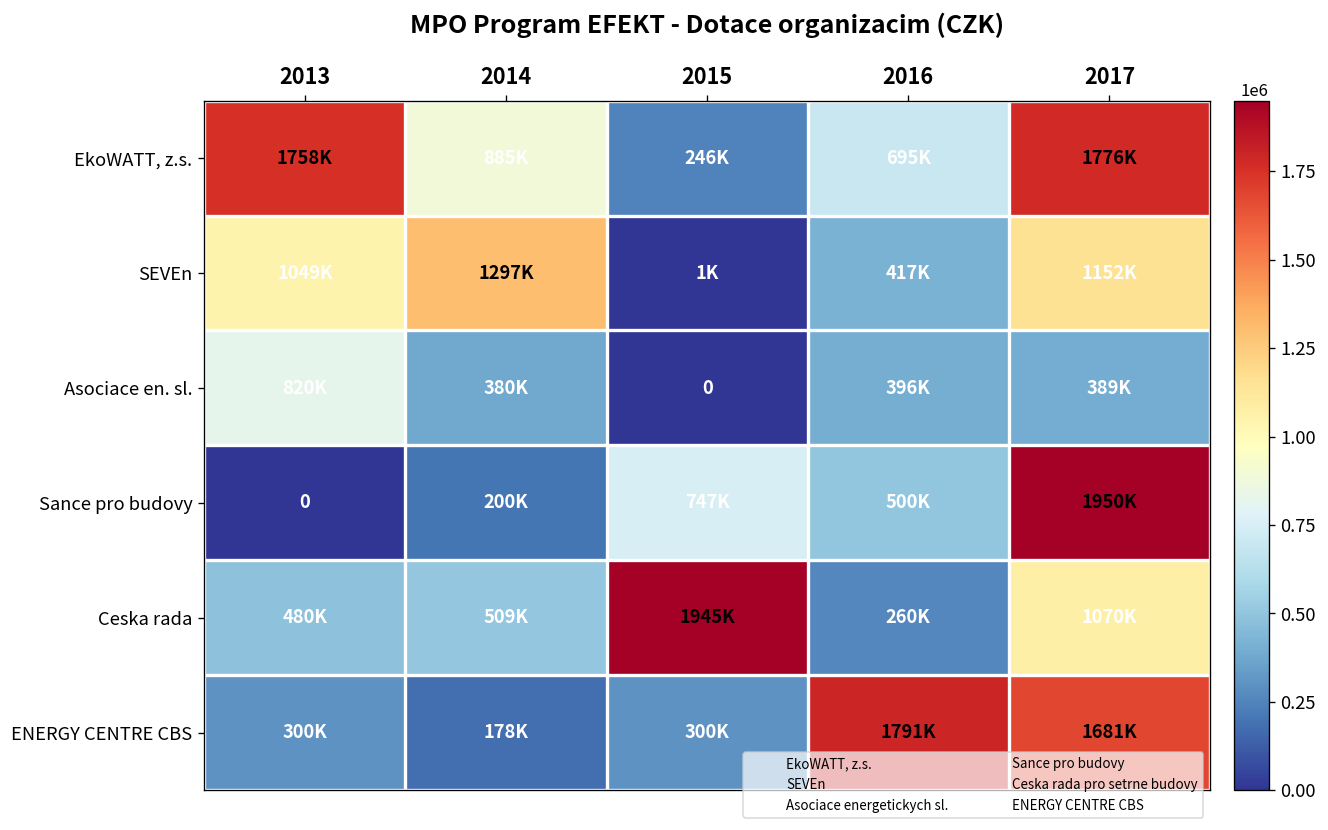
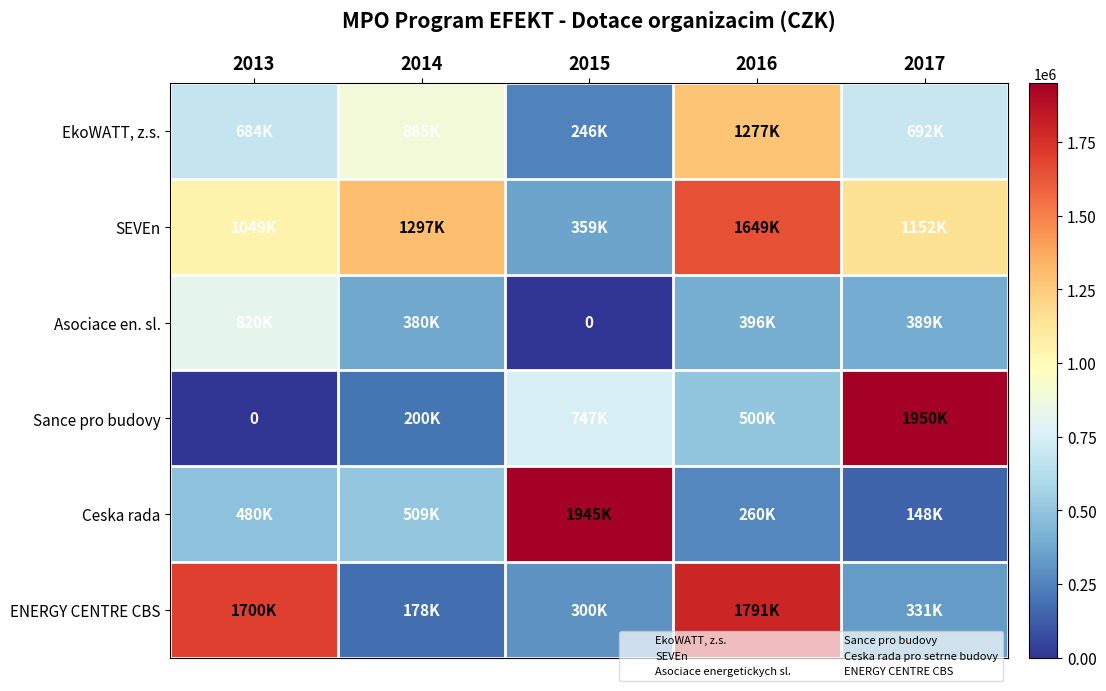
EkoWATT, z.s., 2013: 1758K -> 684K
EkoWATT, z.s., 2016: 695K -> 1277K
EkoWATT, z.s., 2017: 1776K -> 692K
SEVEn, 2015: 1K -> 359K
SEVEn, 2016: 417K -> 1649K
Ceska rada, 2017: 1070K -> 148K
ENERGY CENTRE CBS, 2013: 300K -> 1700K
ENERGY CENTRE CBS, 2017: 1681K -> 331K
